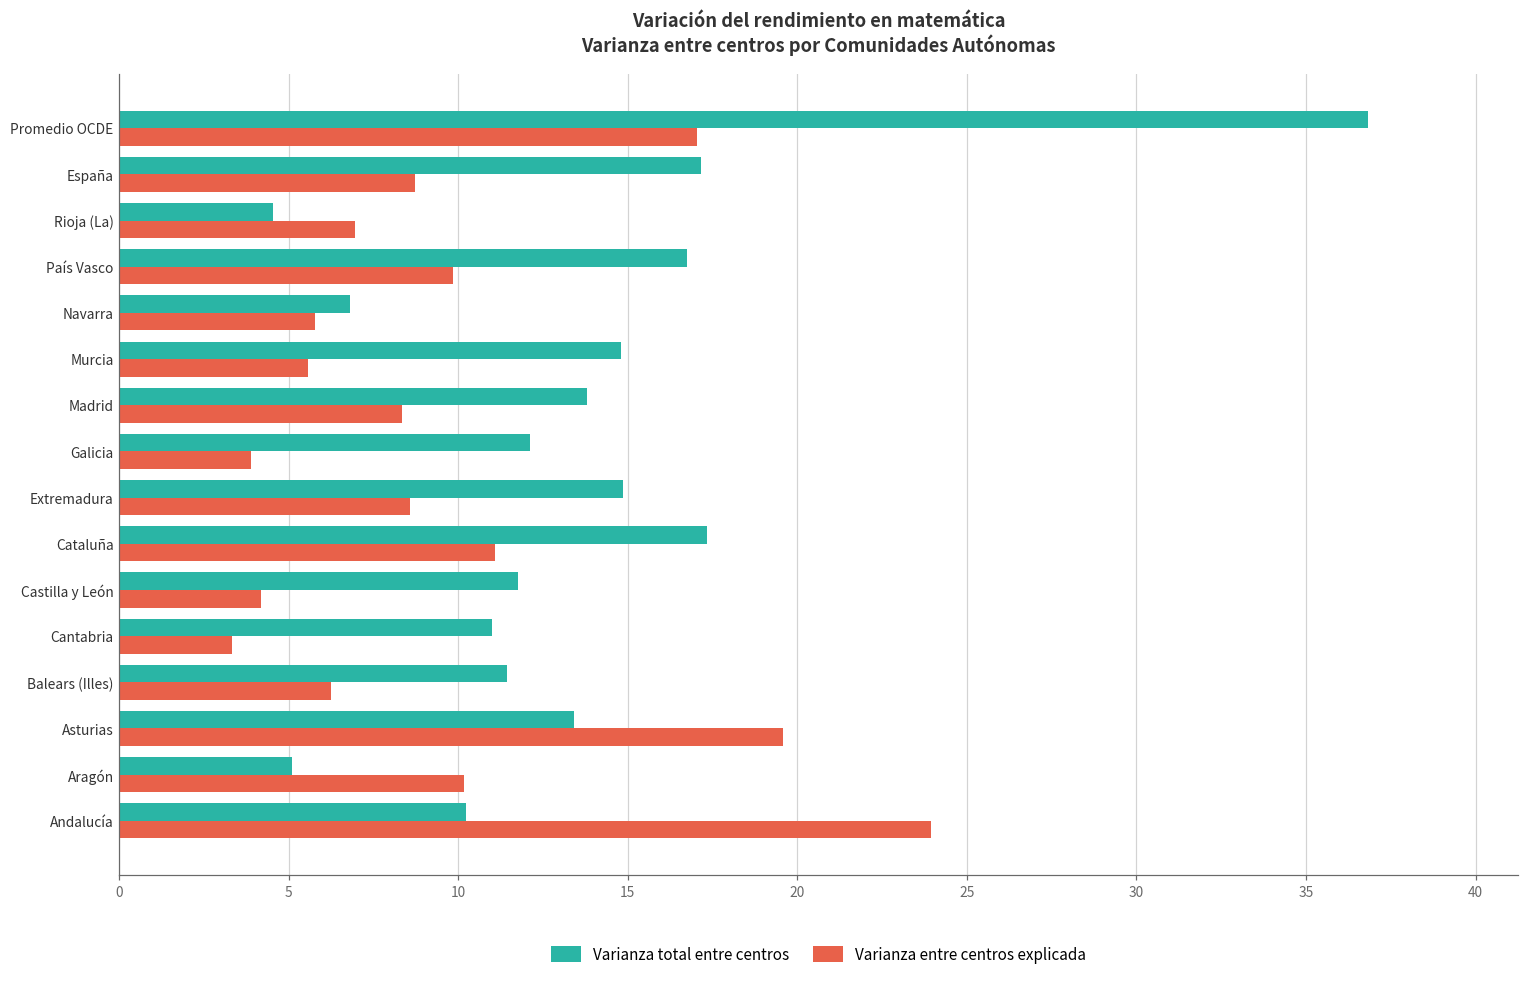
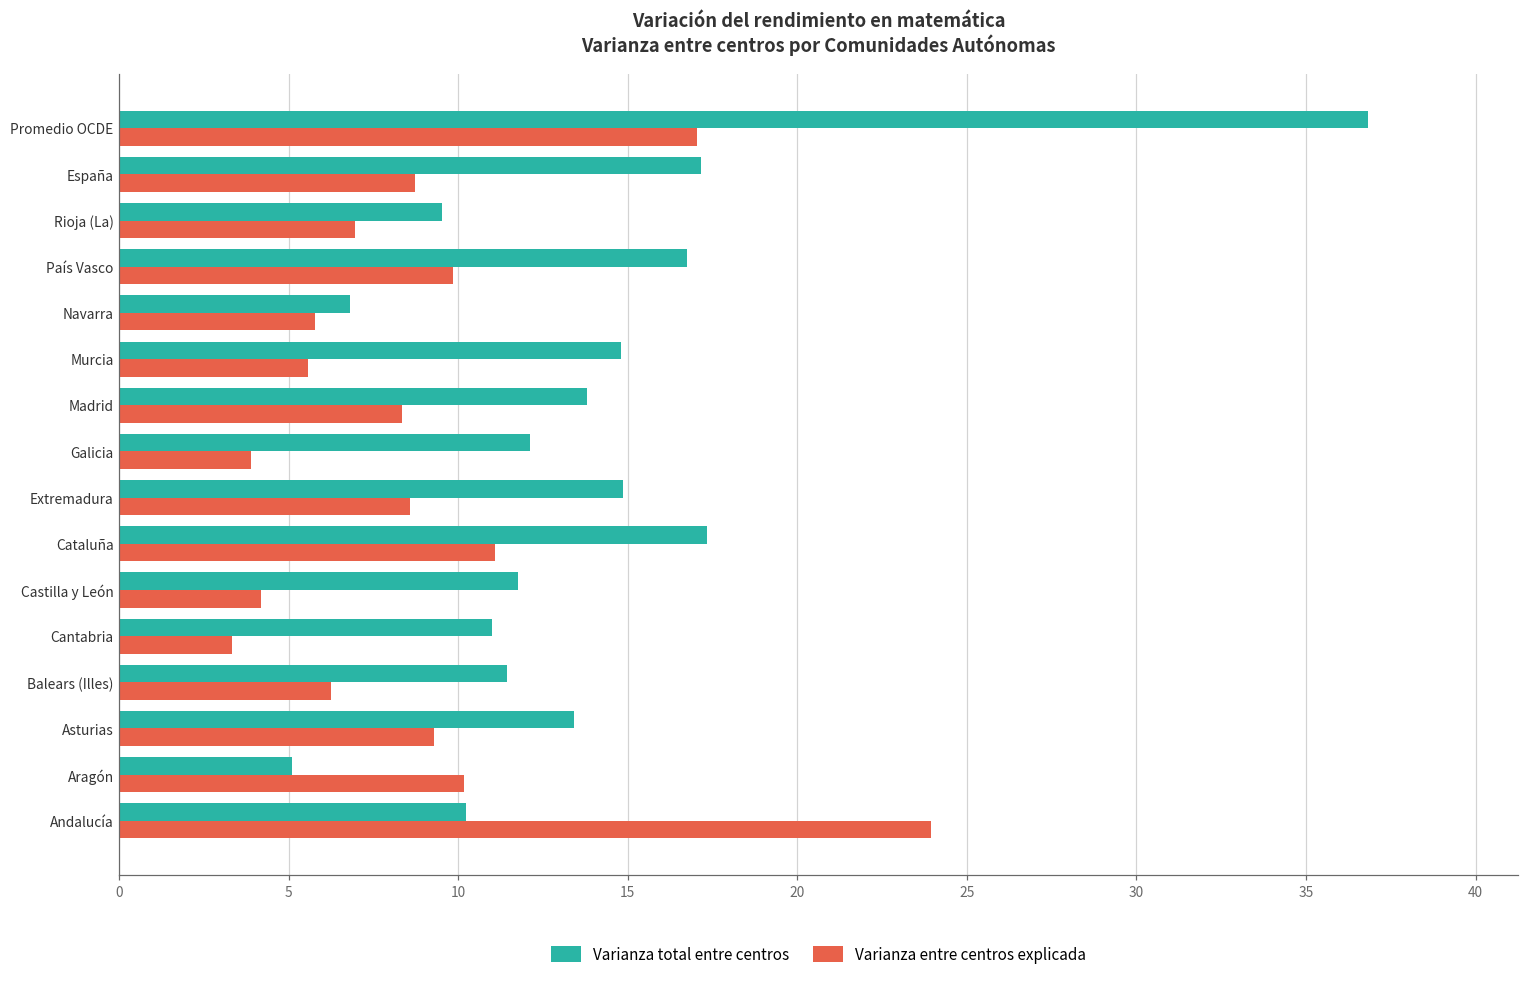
Varianza total entre centros, Rioja (La): 4.5 -> 9.5
Varianza entre centros explicada, Asturias: 19.6 -> 9.3
